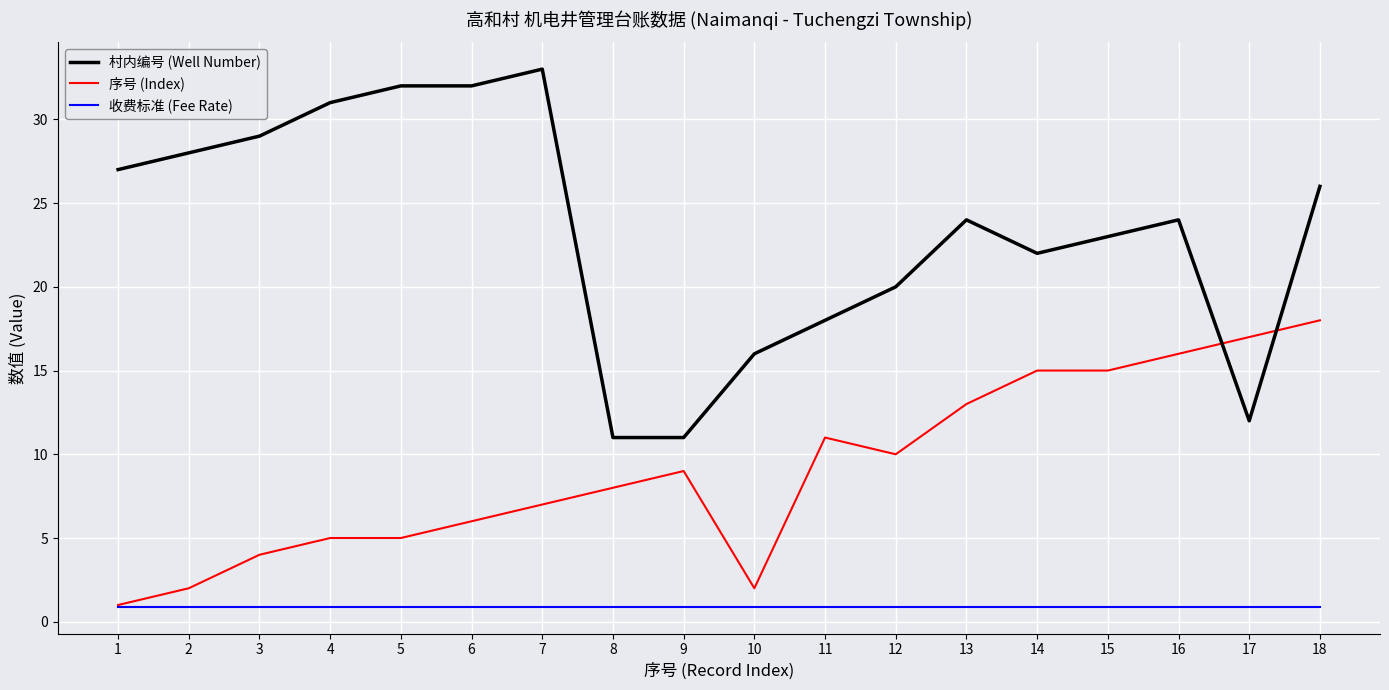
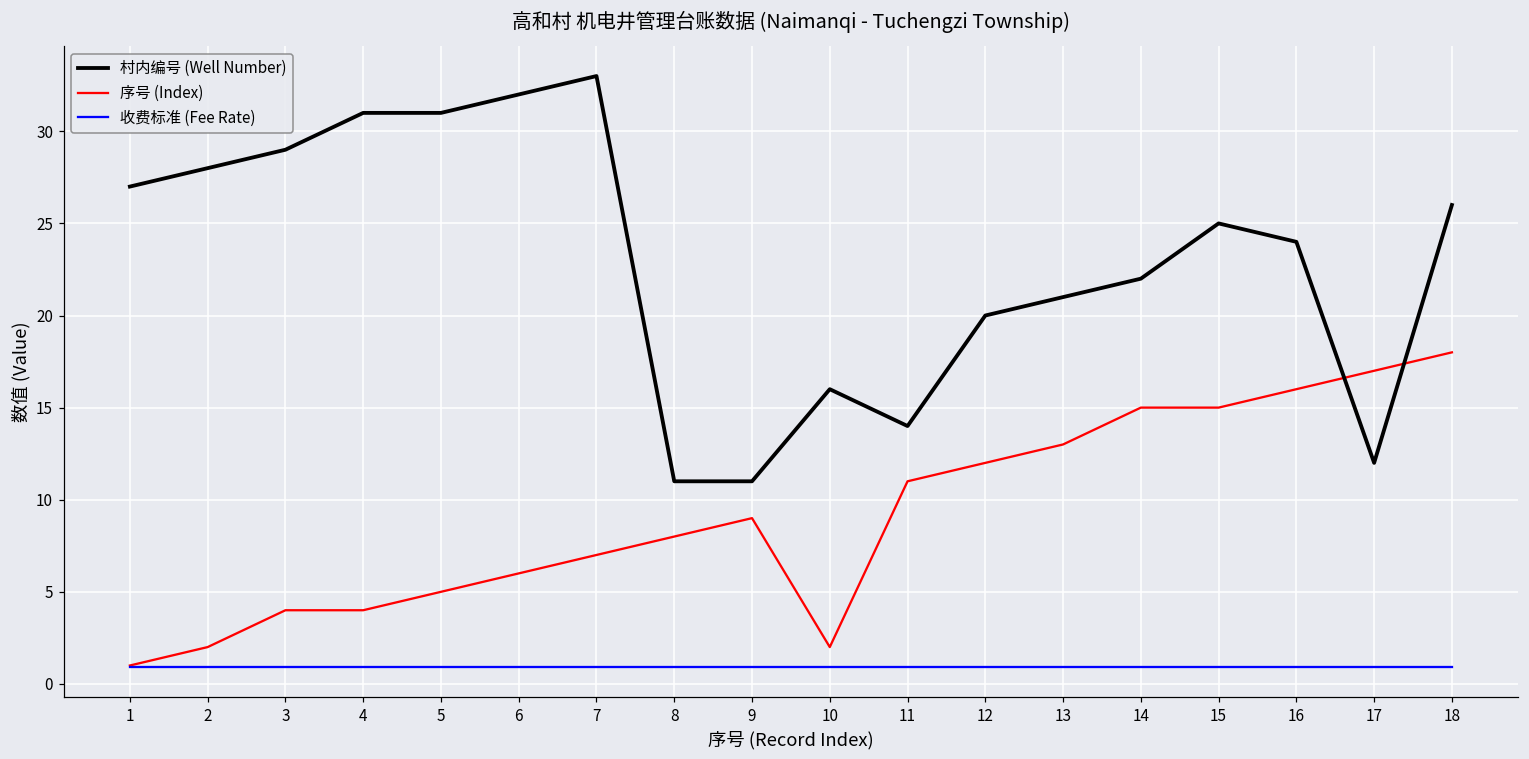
序号 (Index), 4: 5 -> 4
村内编号 (Well Number), 5: 32 -> 31
村内编号 (Well Number), 11: 18 -> 14
序号 (Index), 12: 10 -> 12
村内编号 (Well Number), 13: 24 -> 21
村内编号 (Well Number), 15: 23 -> 25
